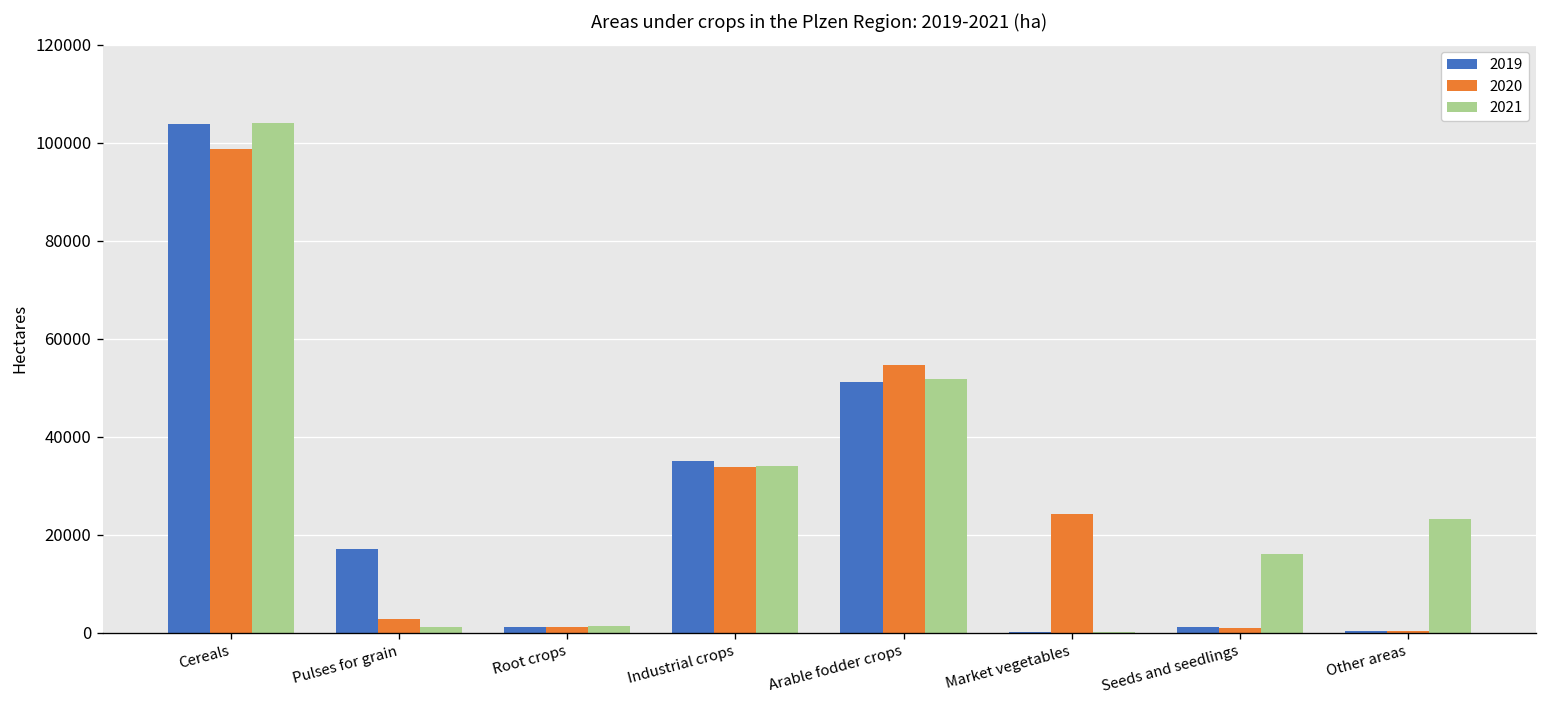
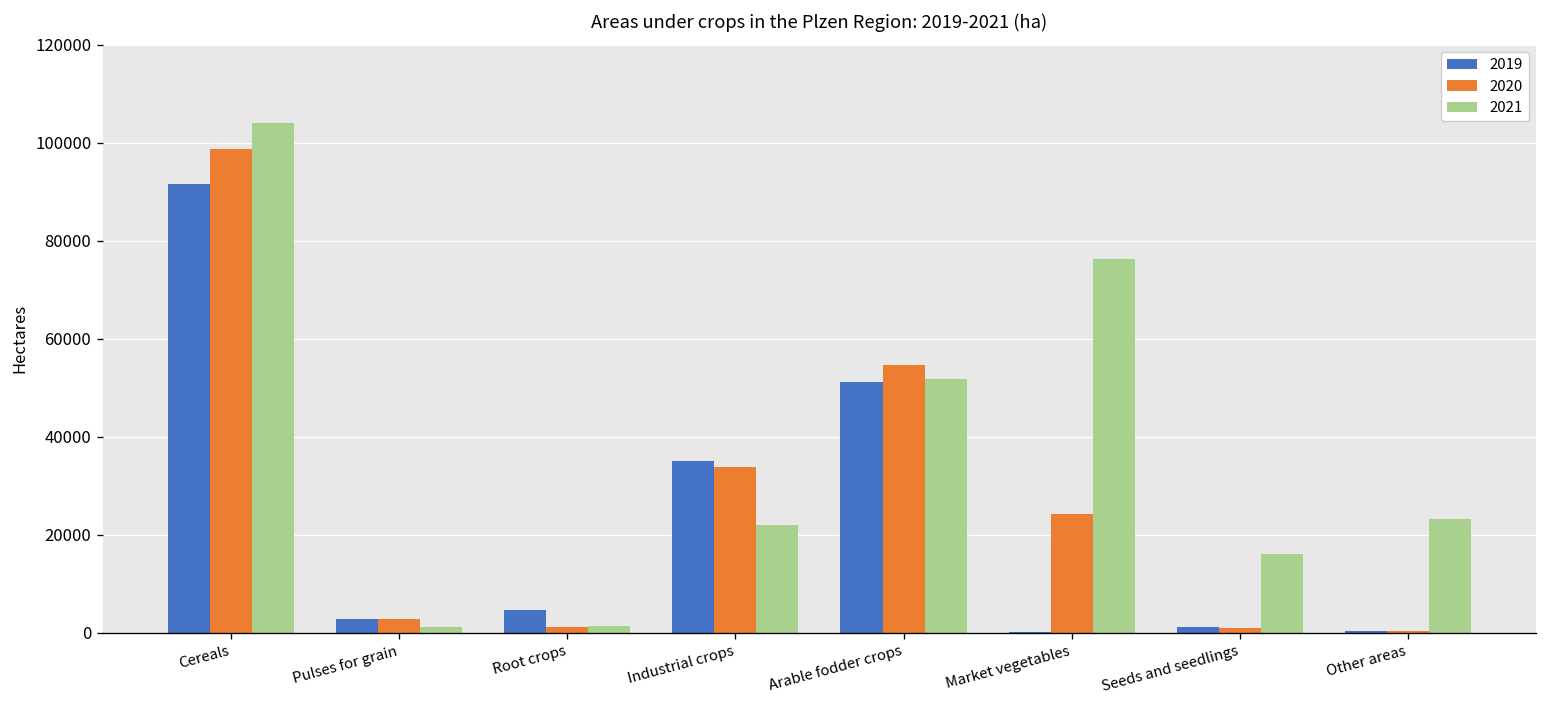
2019, Cereals: 104000 -> 92000
2019, Pulses for grain: 17000 -> 3000
2019, Root crops: 1000 -> 5000
2021, Industrial crops: 34000 -> 22000
2021, Market vegetables: 0 -> 76000
